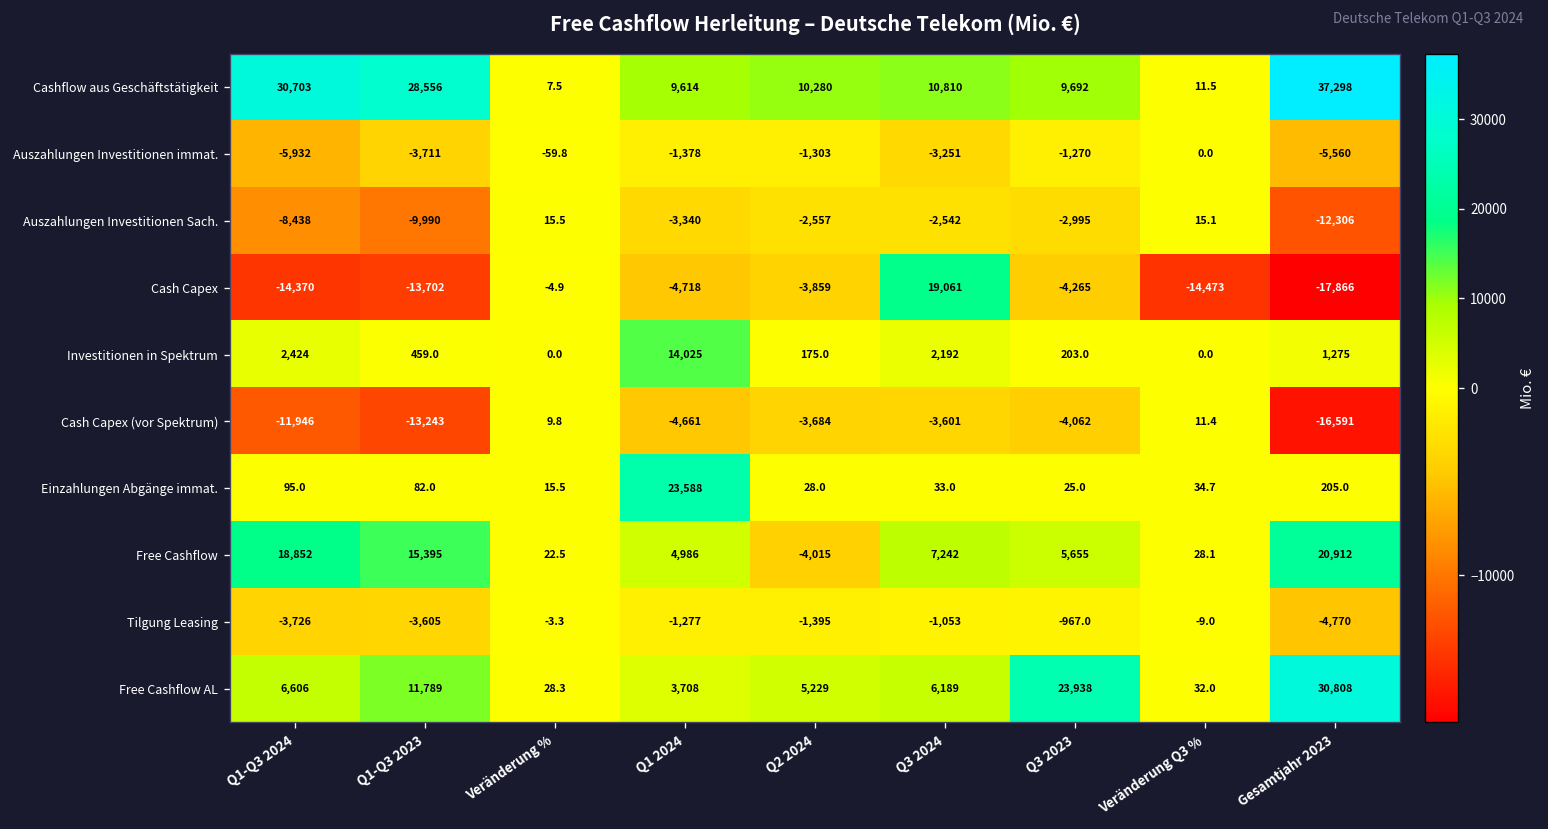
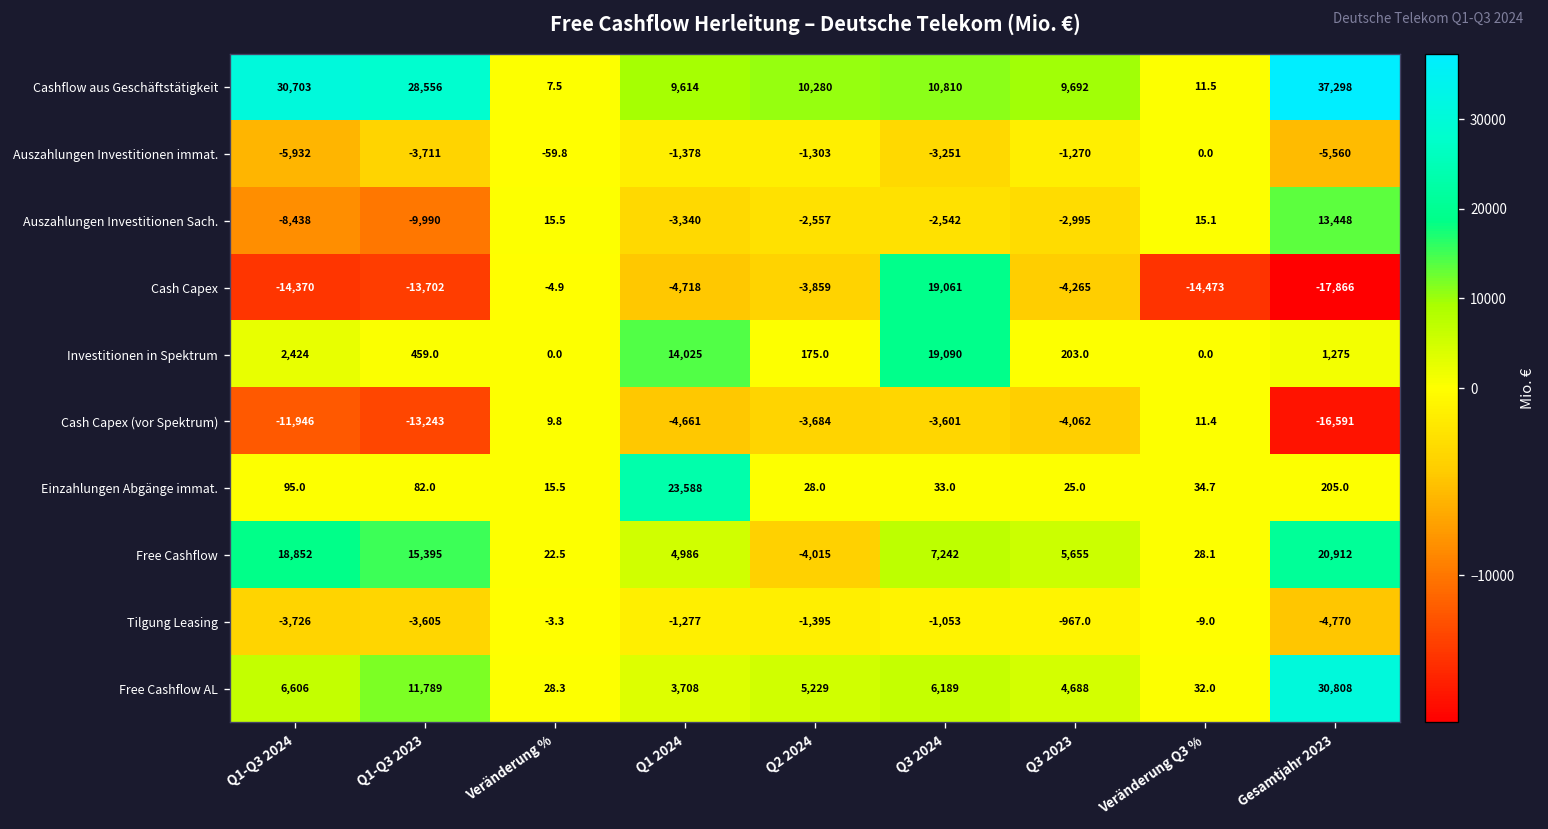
Auszahlungen Investitionen Sach., Gesamtjahr 2023: -12,306 -> 13,448
Investitionen in Spektrum, Q3 2024: 2,192 -> 19,090
Free Cashflow AL, Q3 2023: 23,938 -> 4,688
